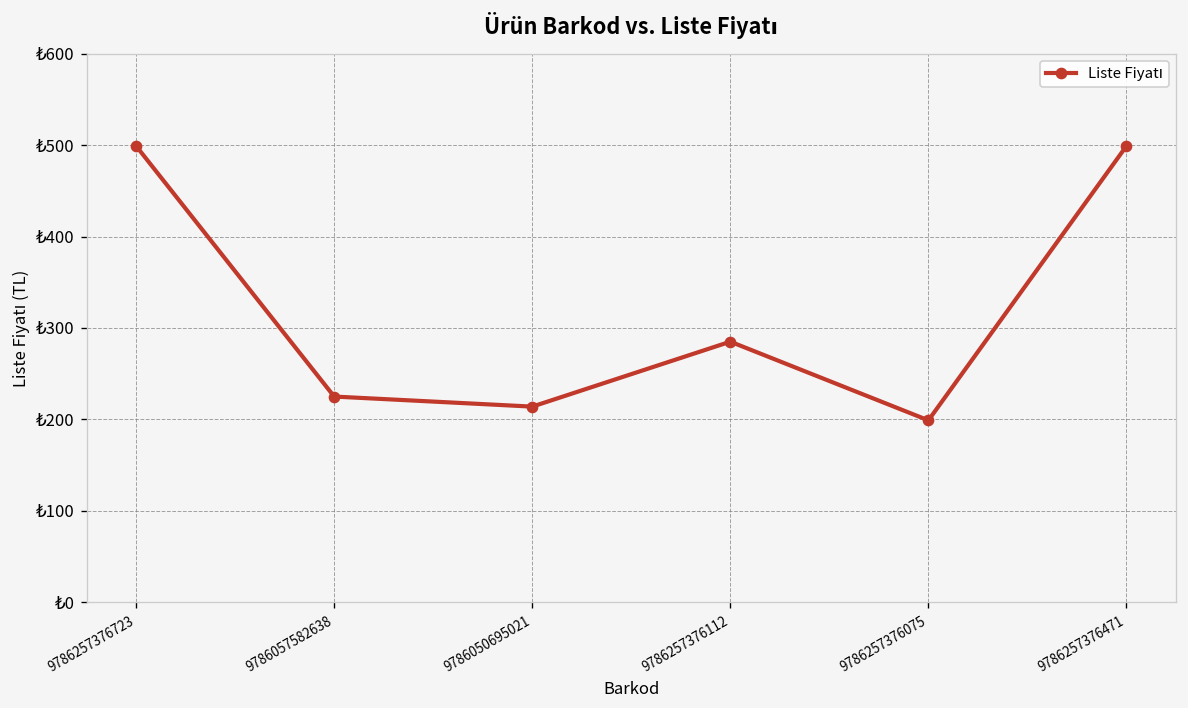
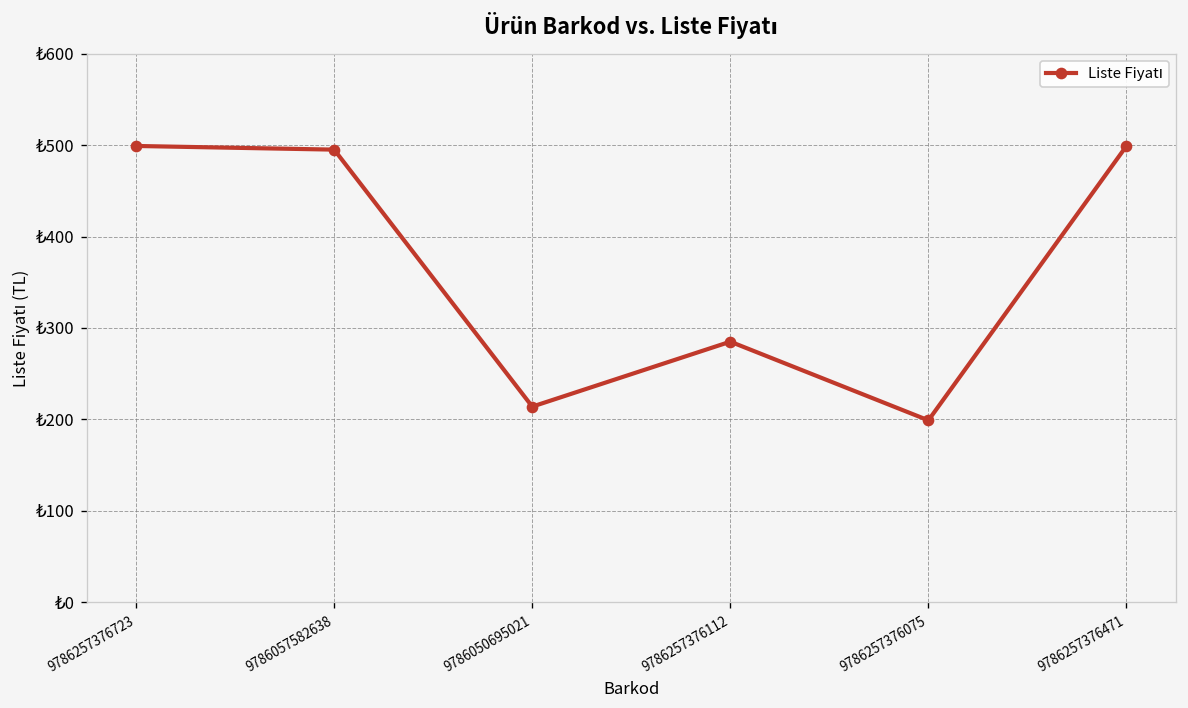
9786057582638: ₺230 -> ₺500
